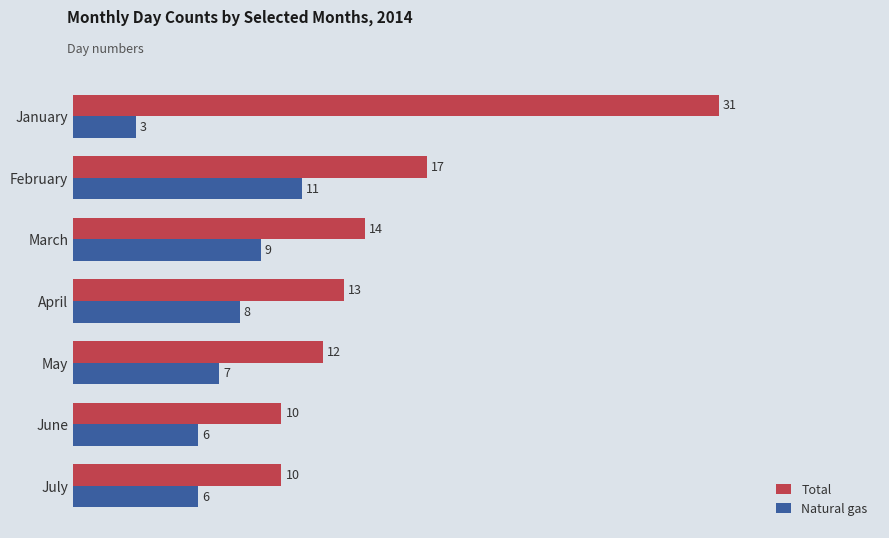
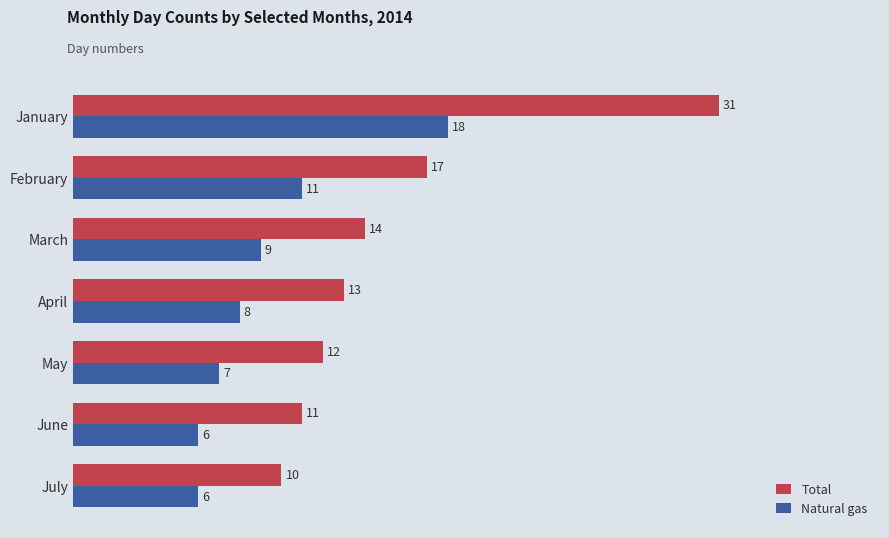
Natural gas, January: 3 -> 18
Total, June: 10 -> 11
